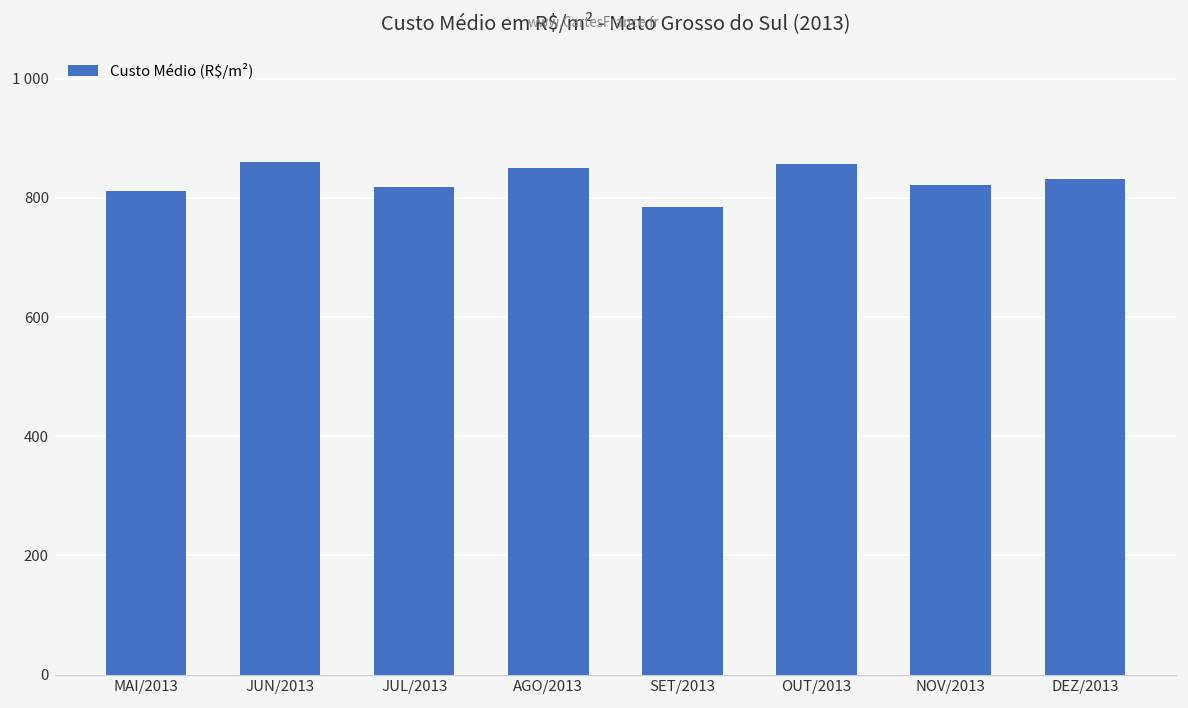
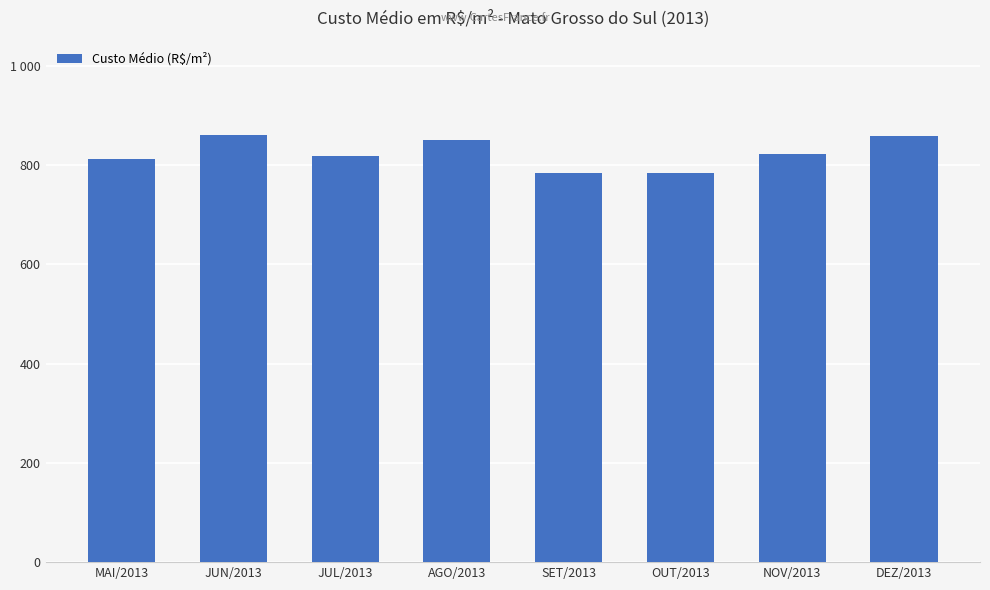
OUT/2013: 860 -> 780
DEZ/2013: 830 -> 860
